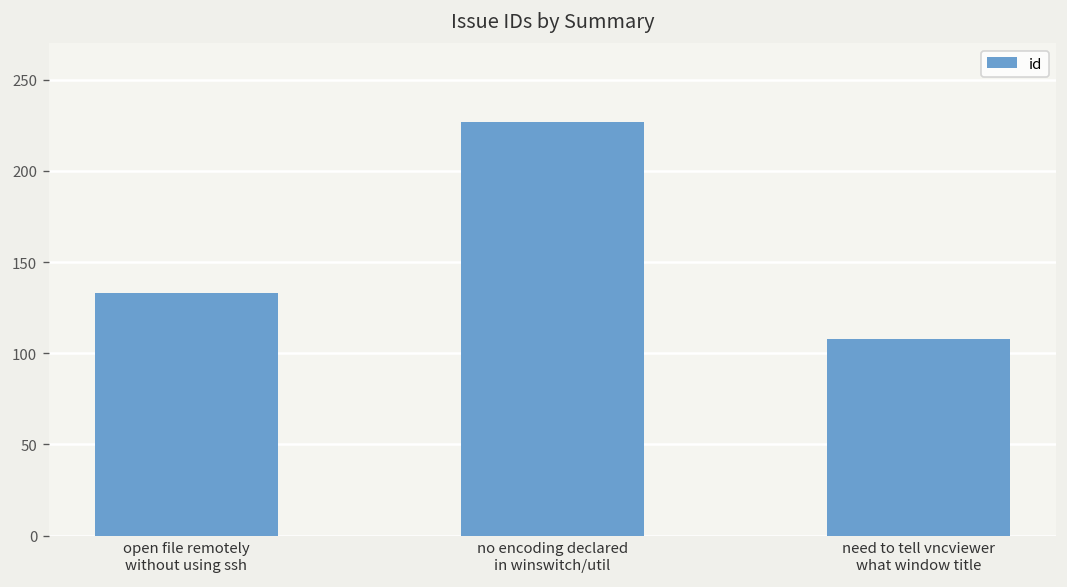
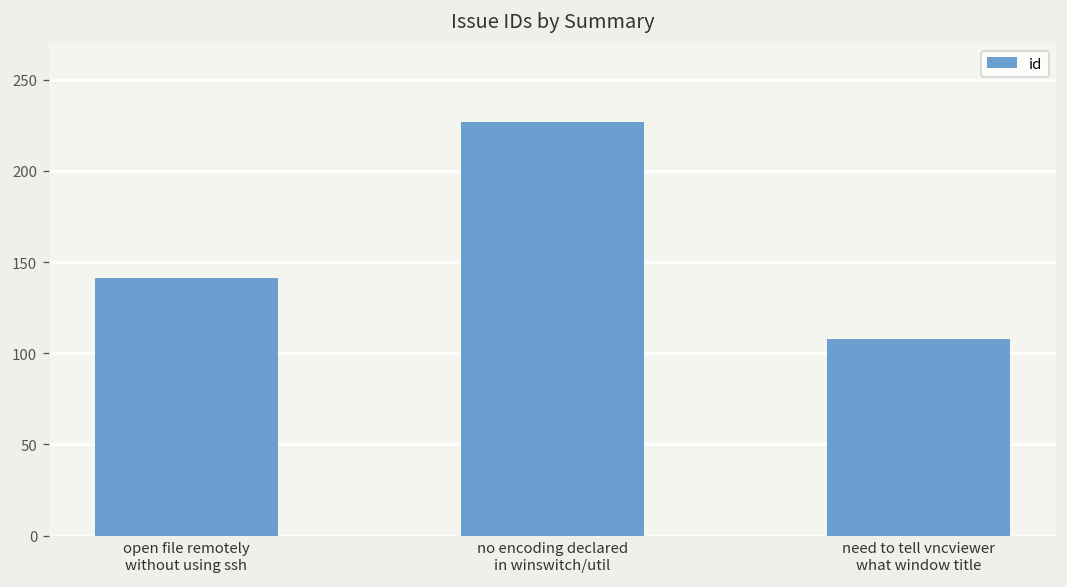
open file remotely without using ssh: 133 -> 141
